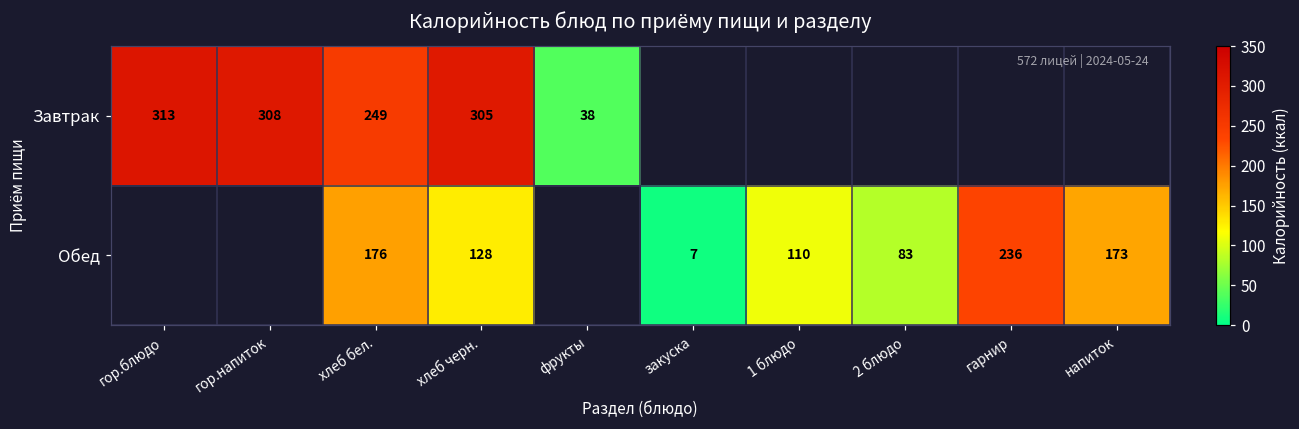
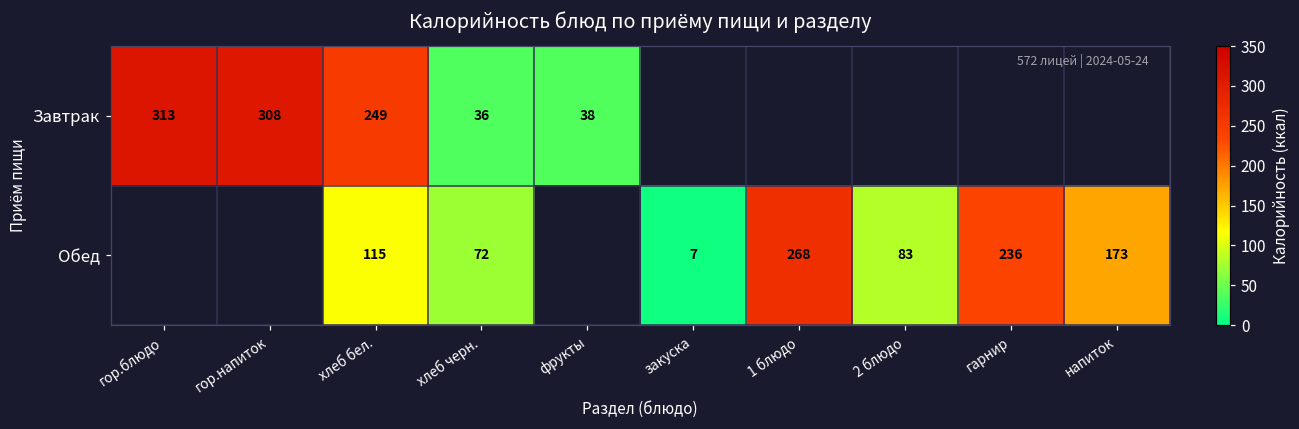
Завтрак, хлеб черн.: 305 -> 36
Обед, хлеб бел.: 176 -> 115
Обед, хлеб черн.: 128 -> 72
Обед, 1 блюдо: 110 -> 268
